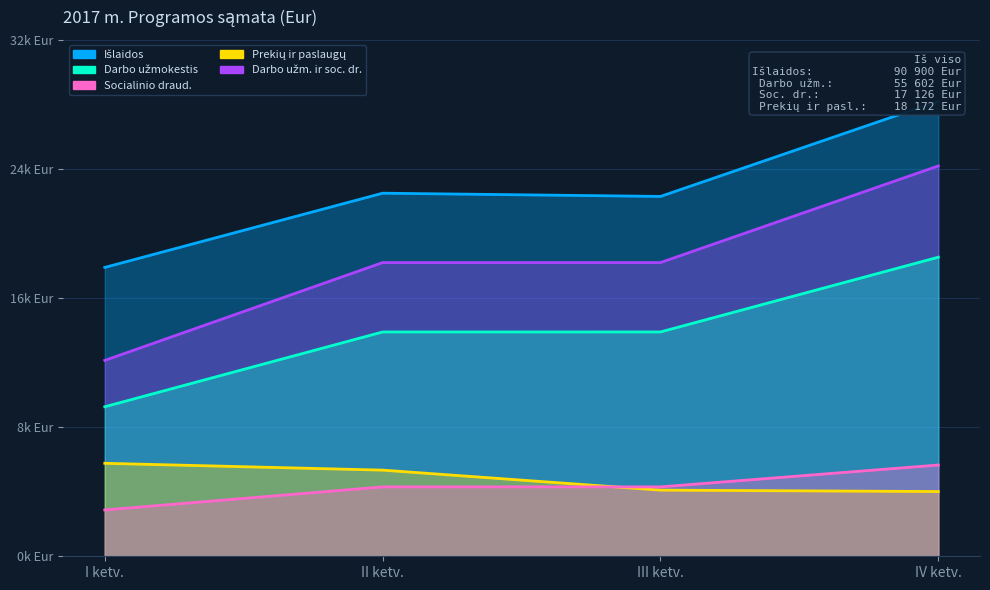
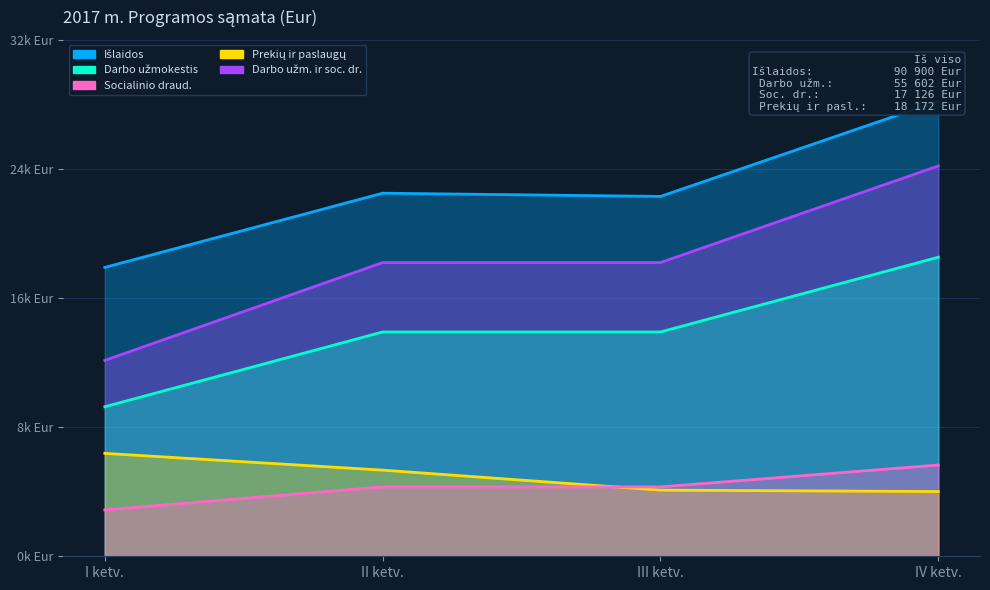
Prekių ir paslaugų, I ketv.: 5.8k Eur -> 6.4k Eur
